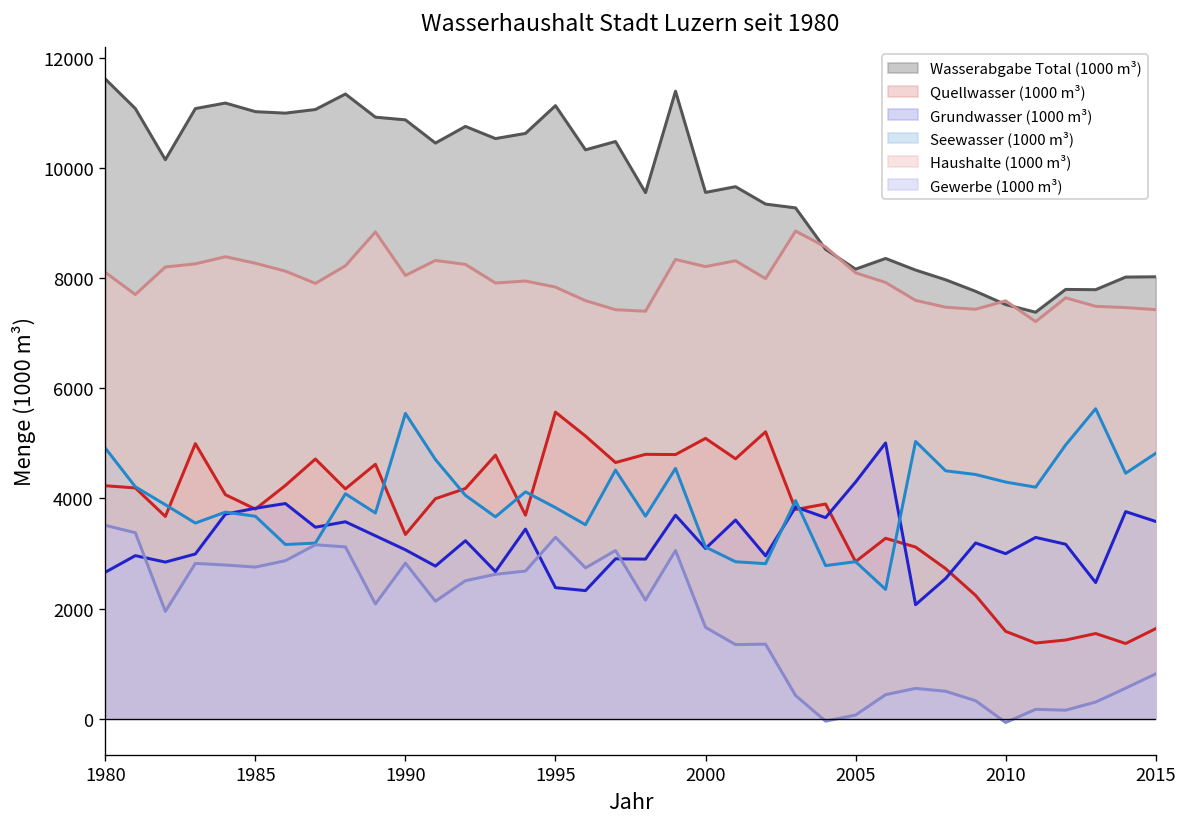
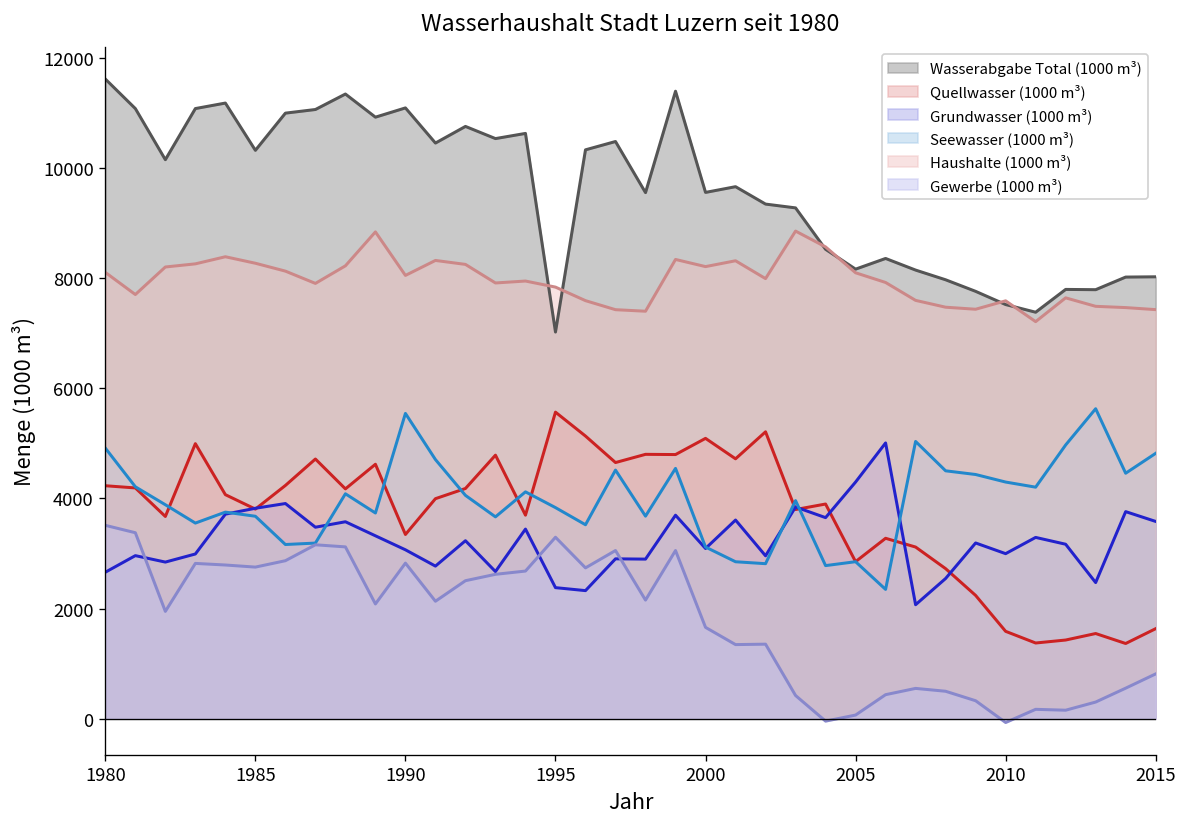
Wasserabgabe Total (1000 m³), 1985: 11000 -> 10300
Wasserabgabe Total (1000 m³), 1990: 10900 -> 11100
Wasserabgabe Total (1000 m³), 1995: 11100 -> 7000
